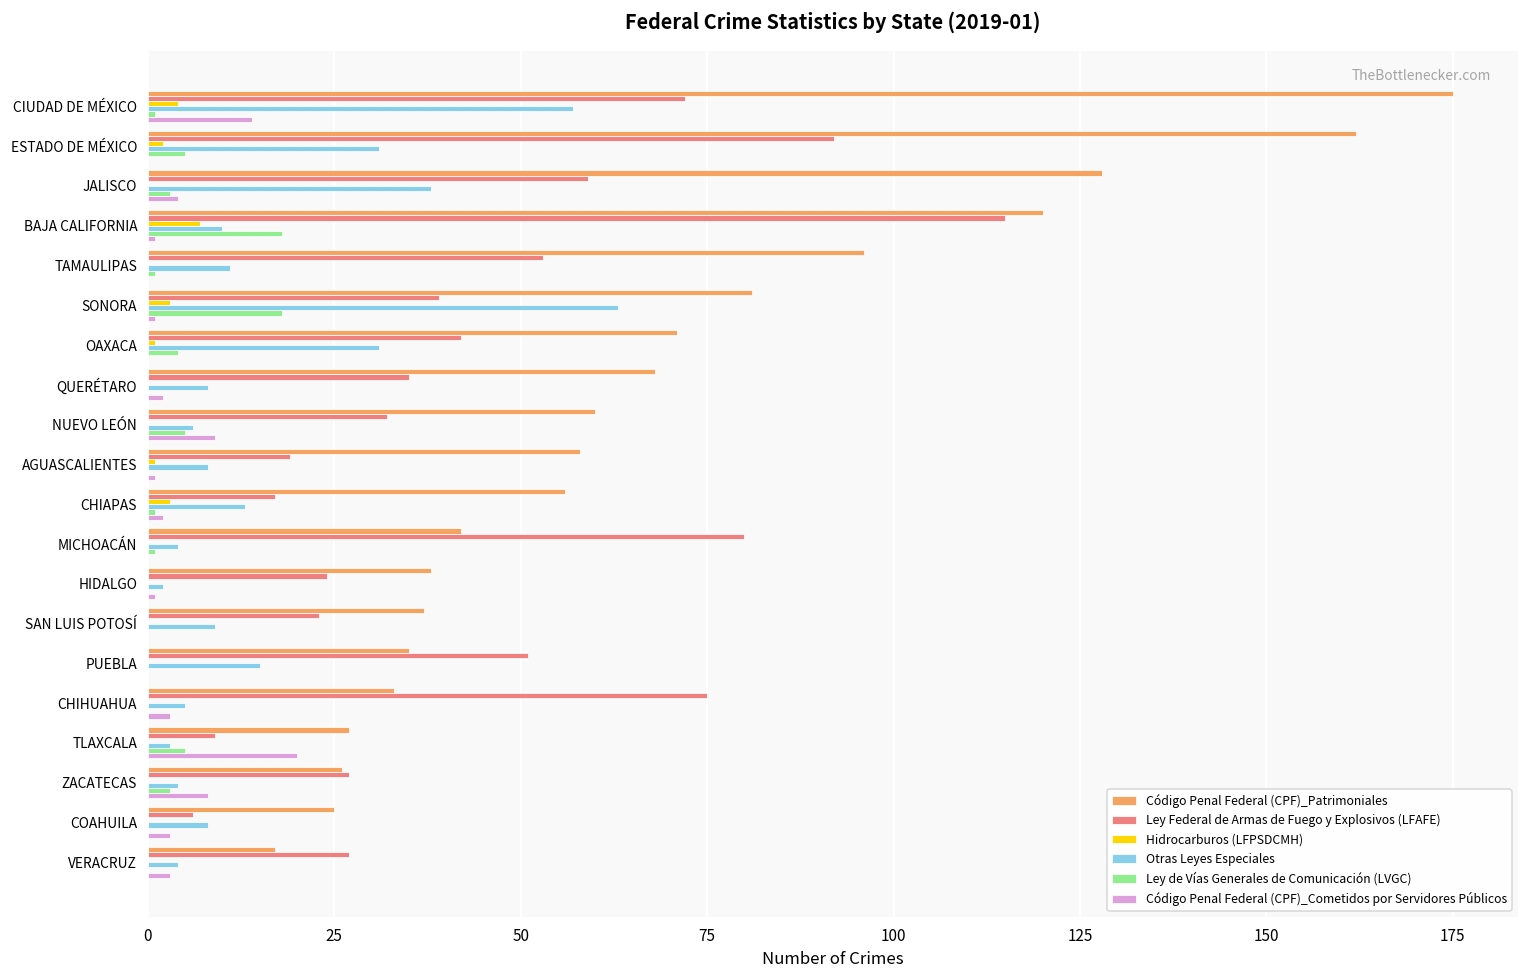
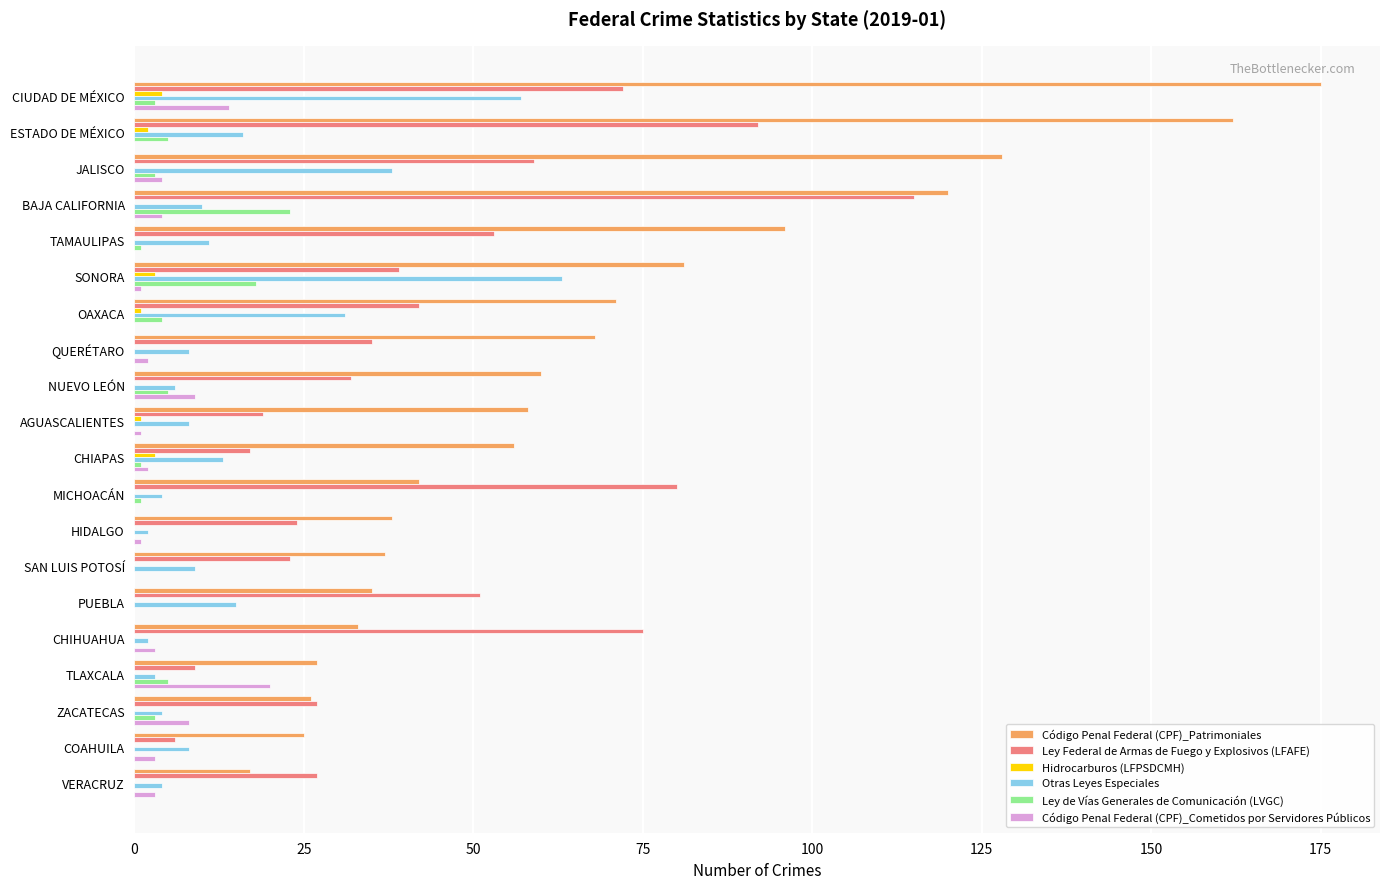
Ley de Vías Generales de Comunicación (LVGC), CIUDAD DE MÉXICO: 1 -> 3
Otras Leyes Especiales, ESTADO DE MÉXICO: 31 -> 16
Hidrocarburos (LFPSDCMH), BAJA CALIFORNIA: 7 -> 0
Ley de Vías Generales de Comunicación (LVGC), BAJA CALIFORNIA: 18 -> 23
Código Penal Federal (CPF)_Cometidos por Servidores Públicos, BAJA CALIFORNIA: 1 -> 4
Otras Leyes Especiales, CHIHUAHUA: 5 -> 2
